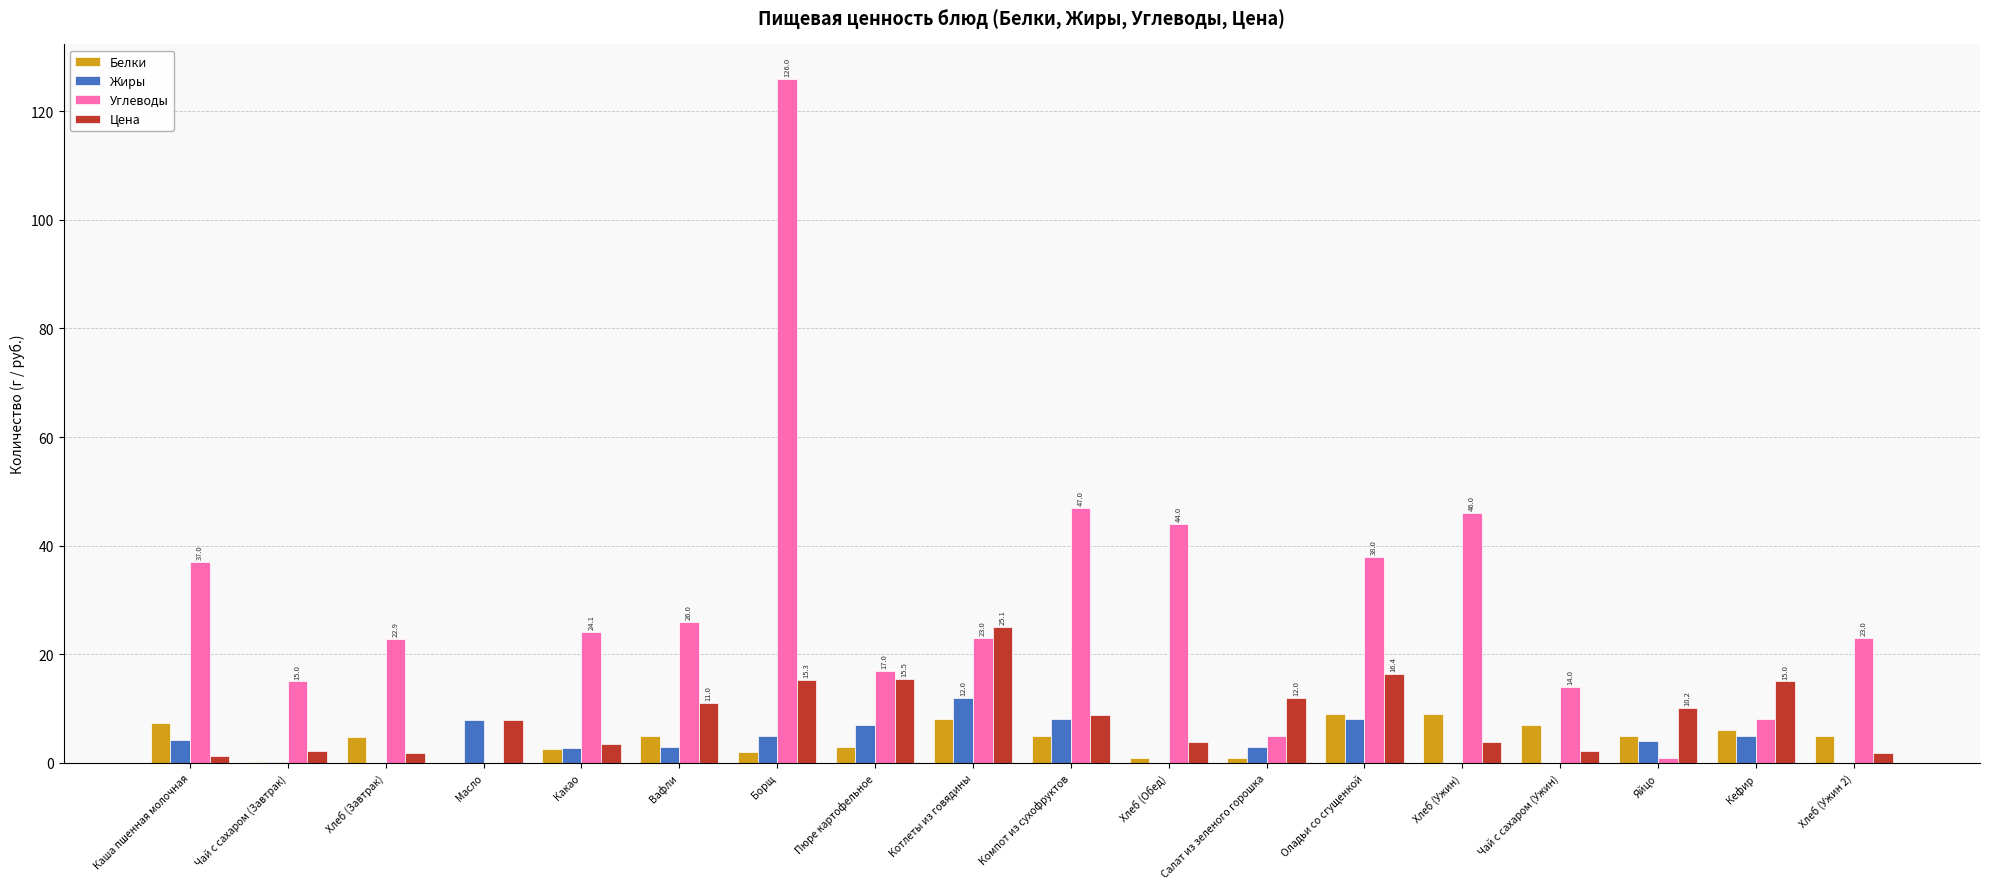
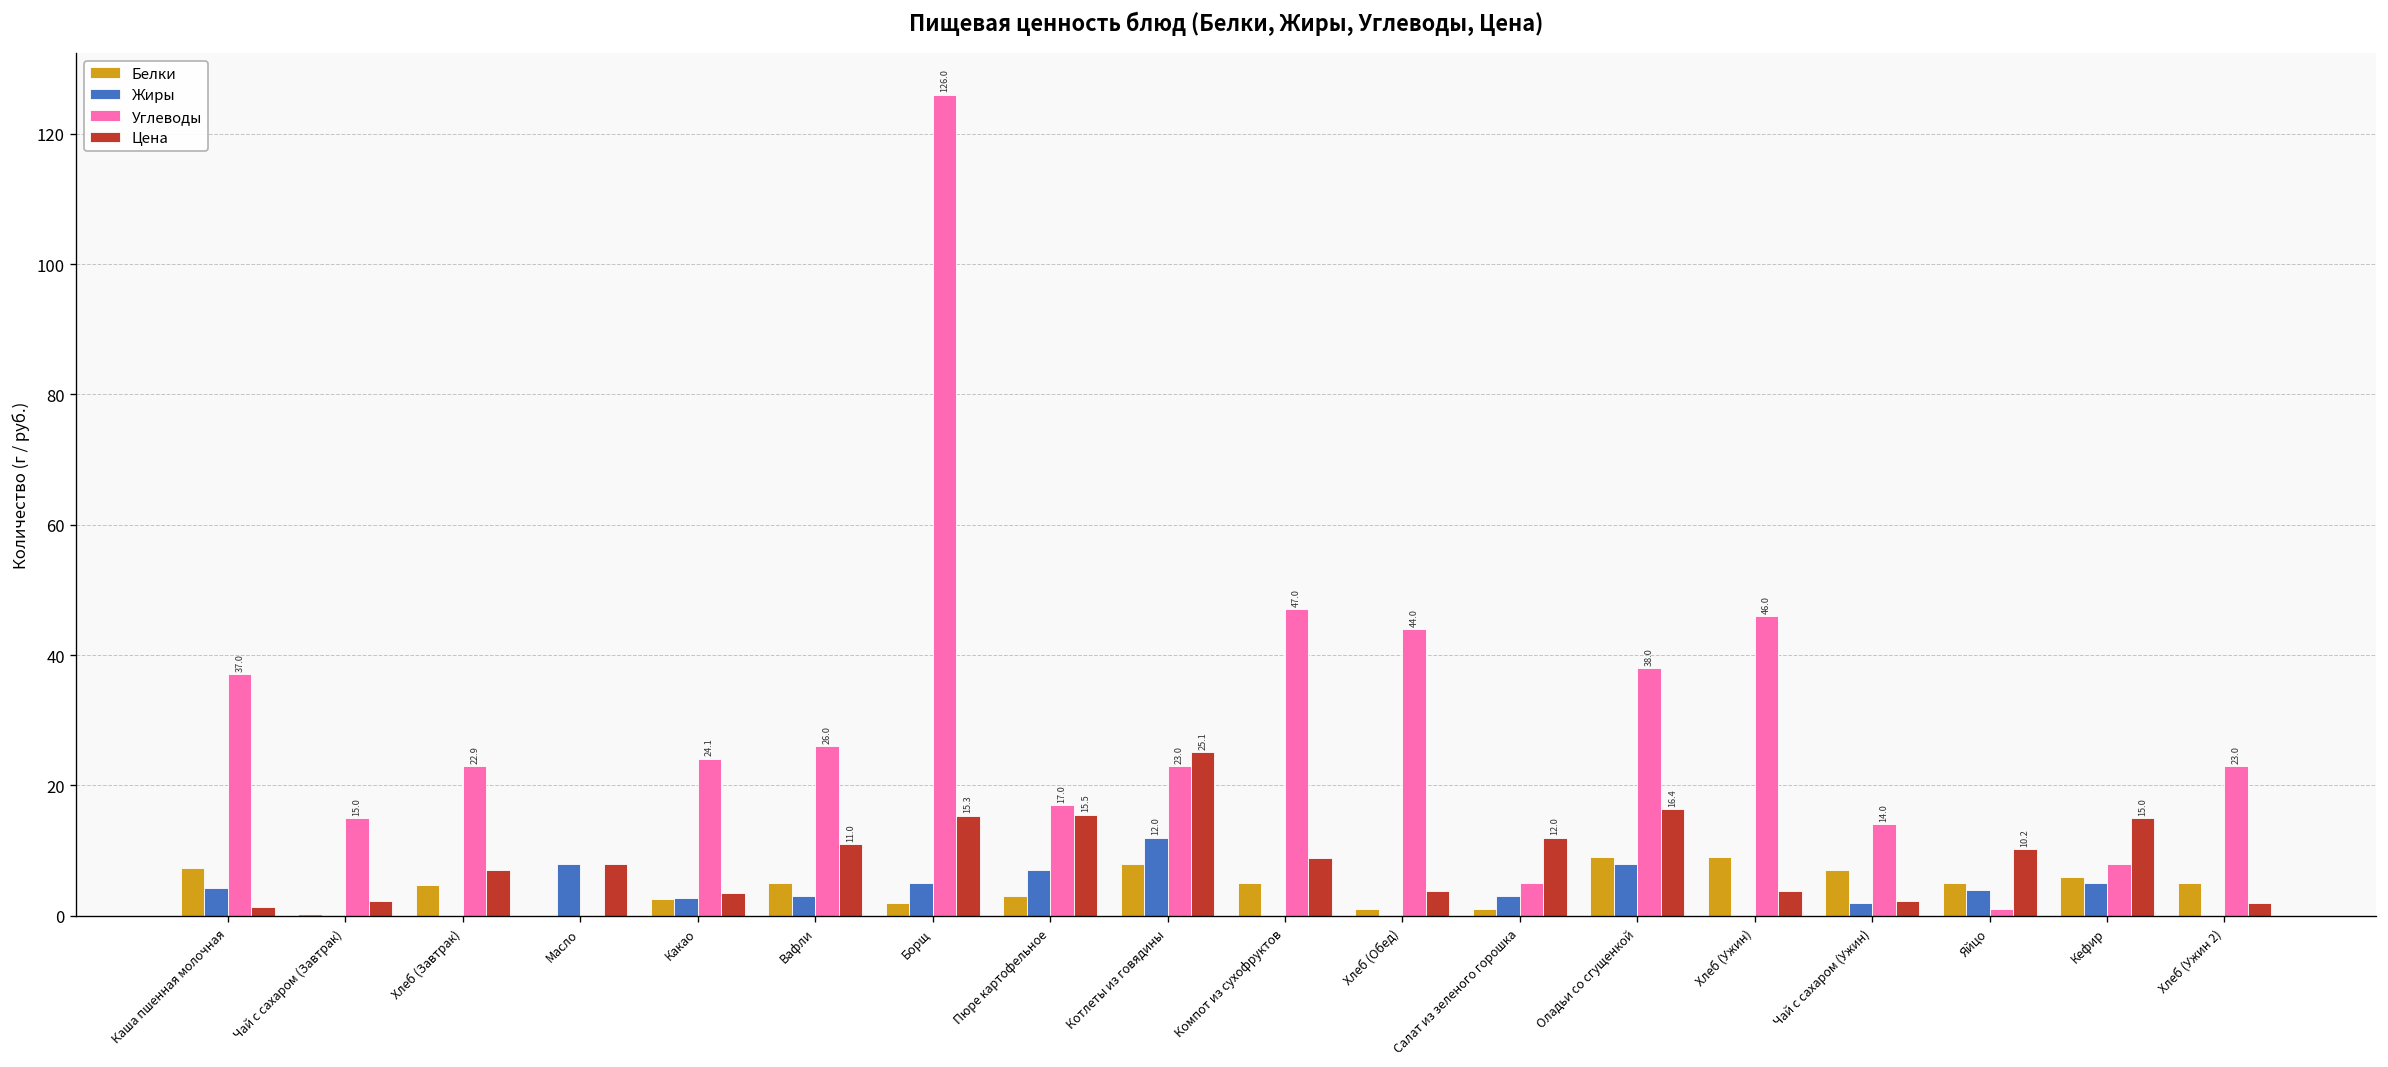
Цена, Хлеб (Завтрак): 2 -> 7
Жиры, Компот из сухофруктов: 8 -> 0
Жиры, Чай с сахаром (Ужин): 0 -> 2
